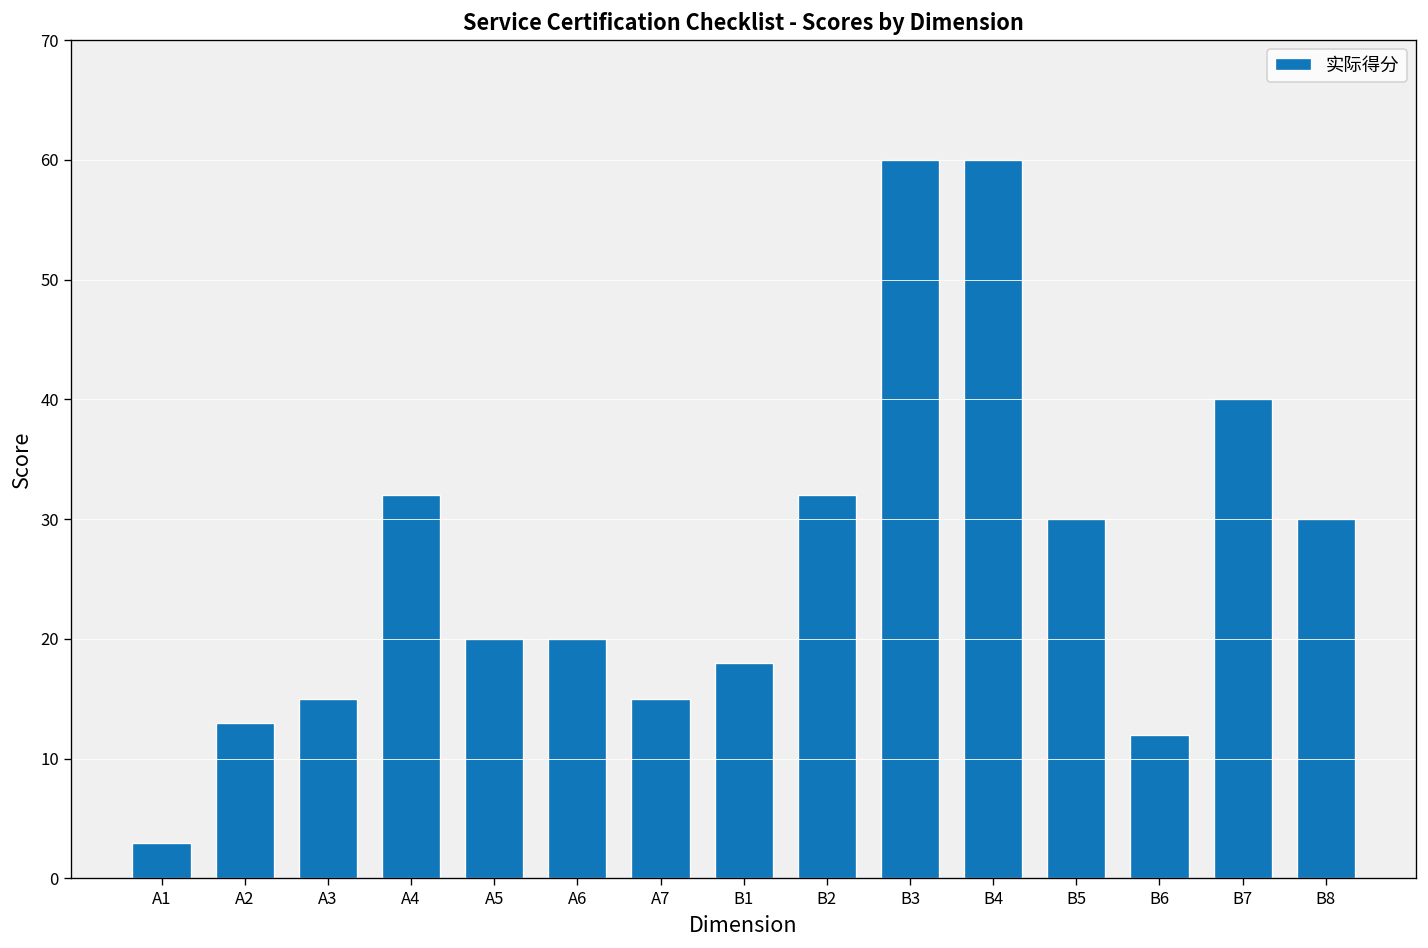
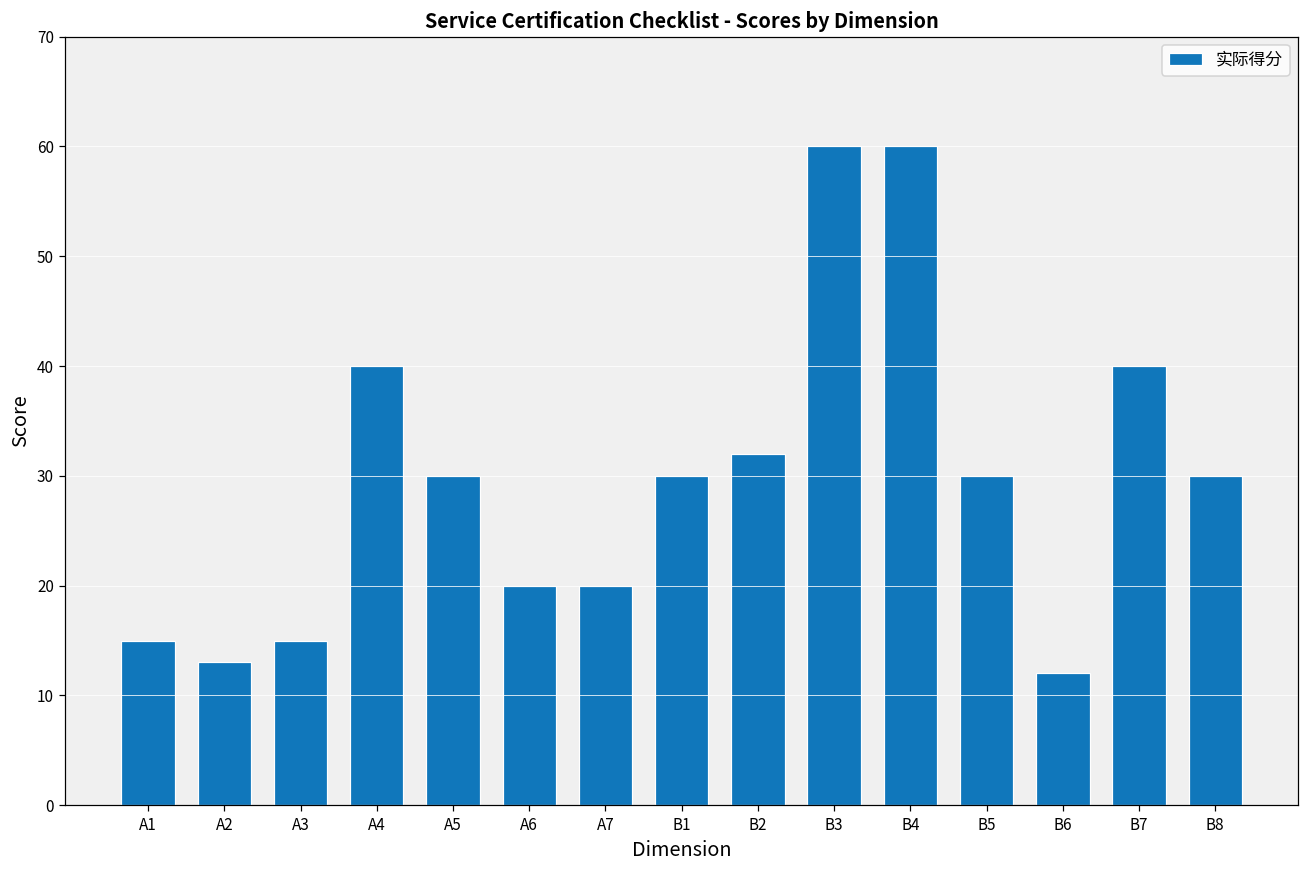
A1: 3 -> 15
A4: 32 -> 40
A5: 20 -> 30
A7: 15 -> 20
B1: 18 -> 30
